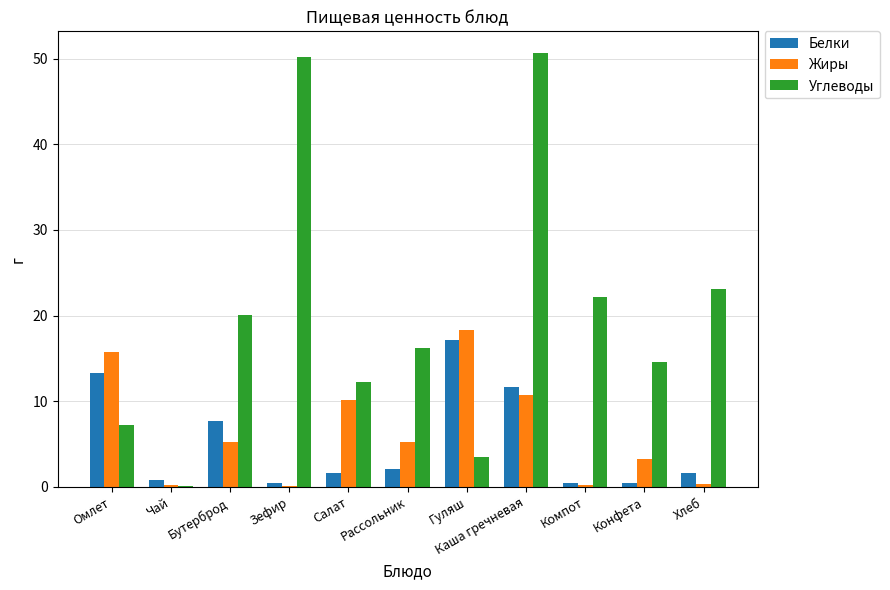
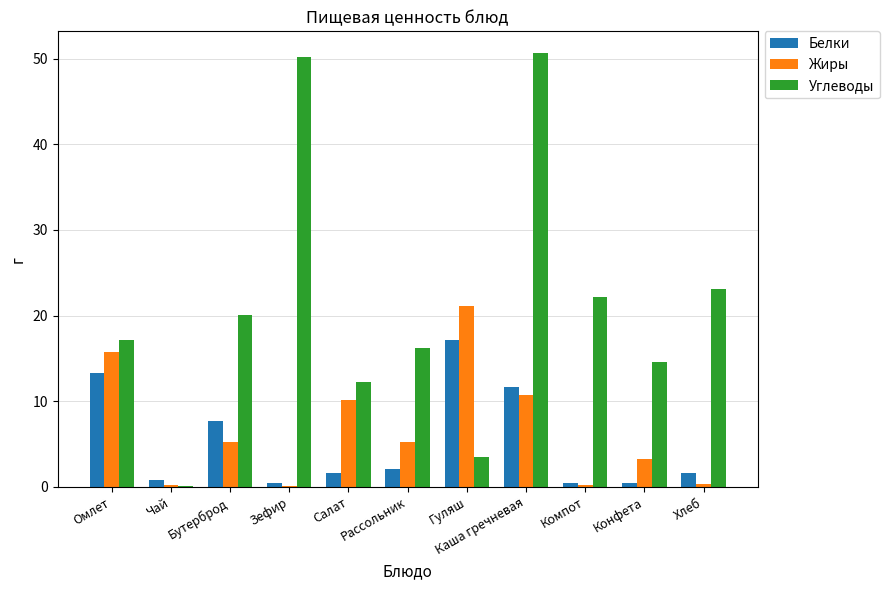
Углеводы, Омлет: 7 -> 17
Жиры, Гуляш: 18 -> 21
